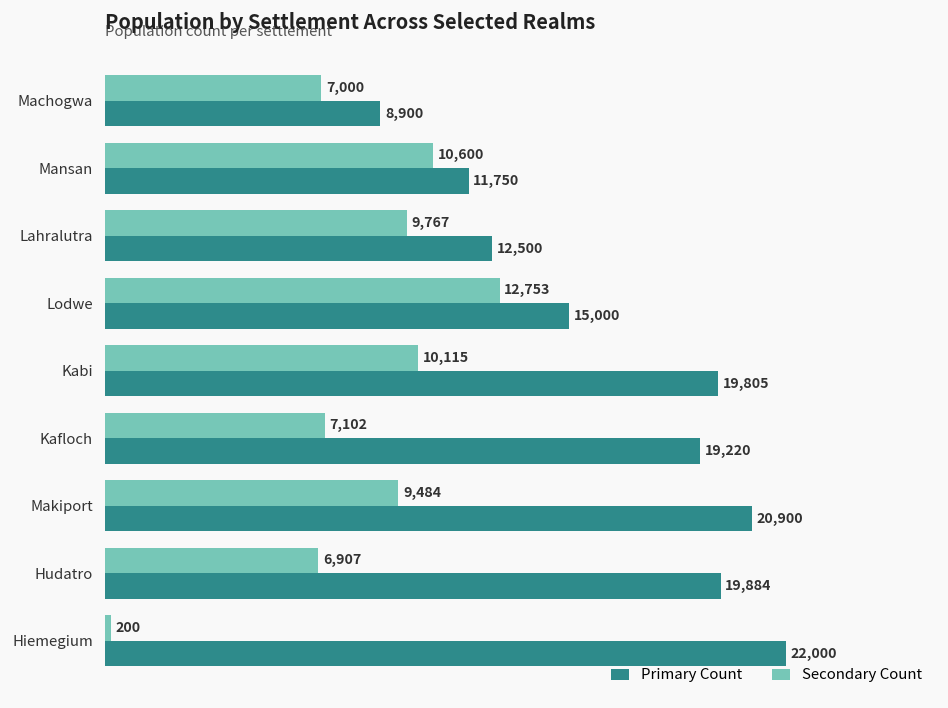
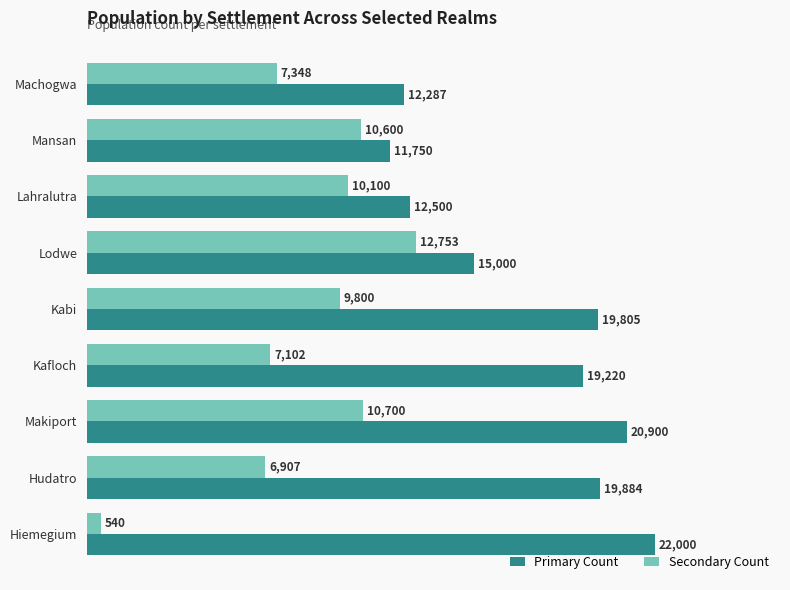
Secondary Count, Machogwa: 7,000 -> 7,348
Primary Count, Machogwa: 8,900 -> 12,287
Secondary Count, Lahralutra: 9,767 -> 10,100
Secondary Count, Kabi: 10,115 -> 9,800
Secondary Count, Makiport: 9,484 -> 10,700
Secondary Count, Hiemegium: 200 -> 540
